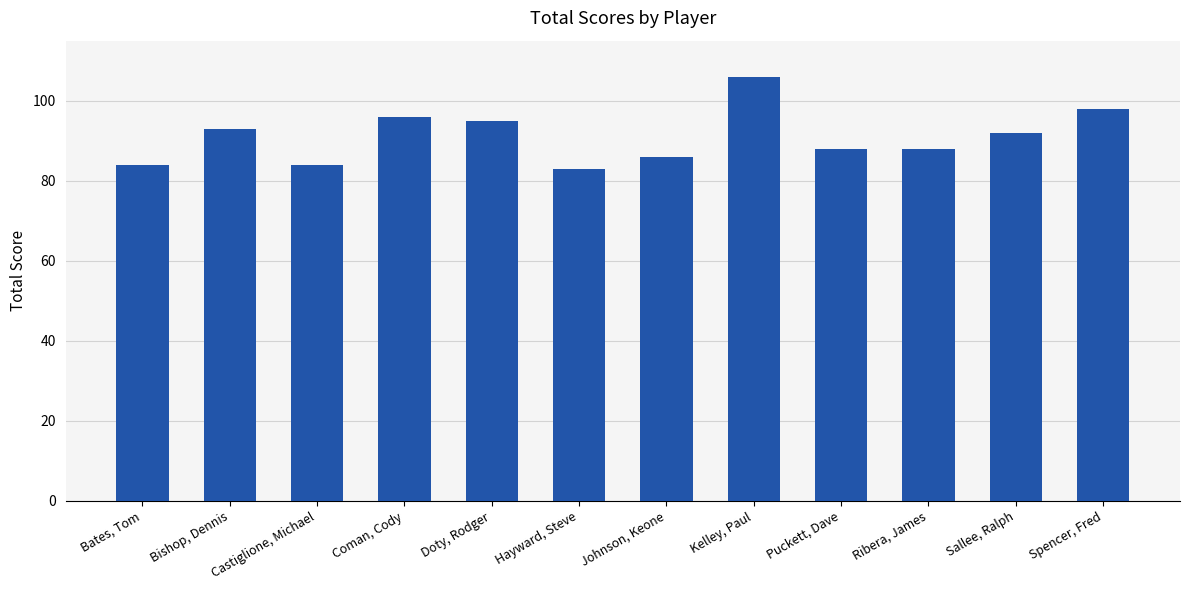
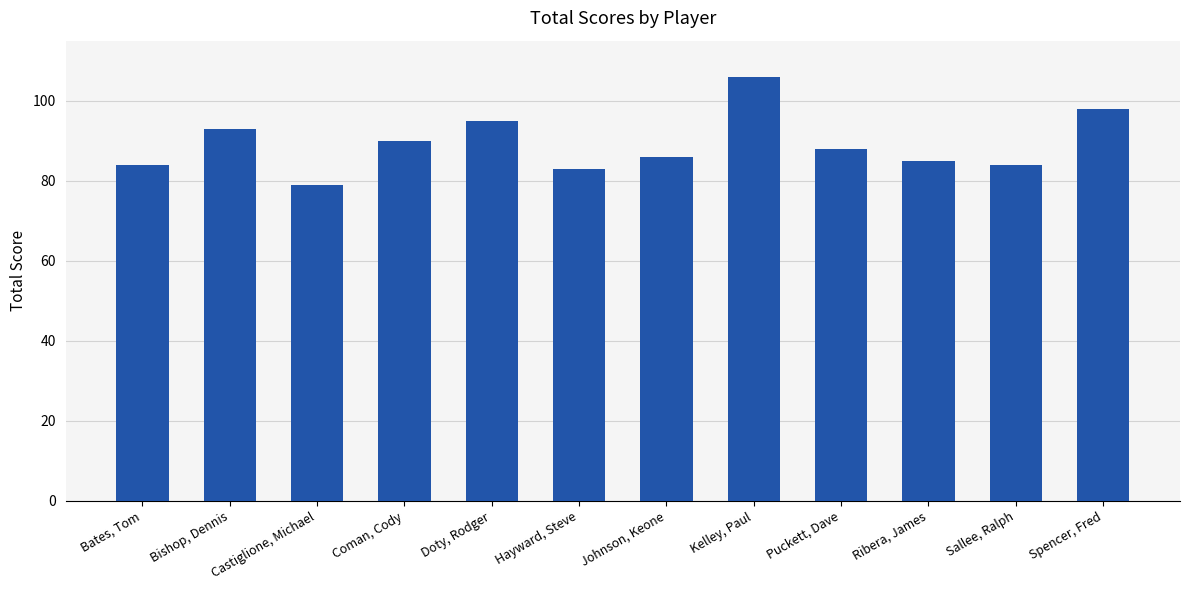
Castiglione, Michael: 84 -> 79
Coman, Cody: 96 -> 90
Ribera, James: 88 -> 85
Sallee, Ralph: 92 -> 84
